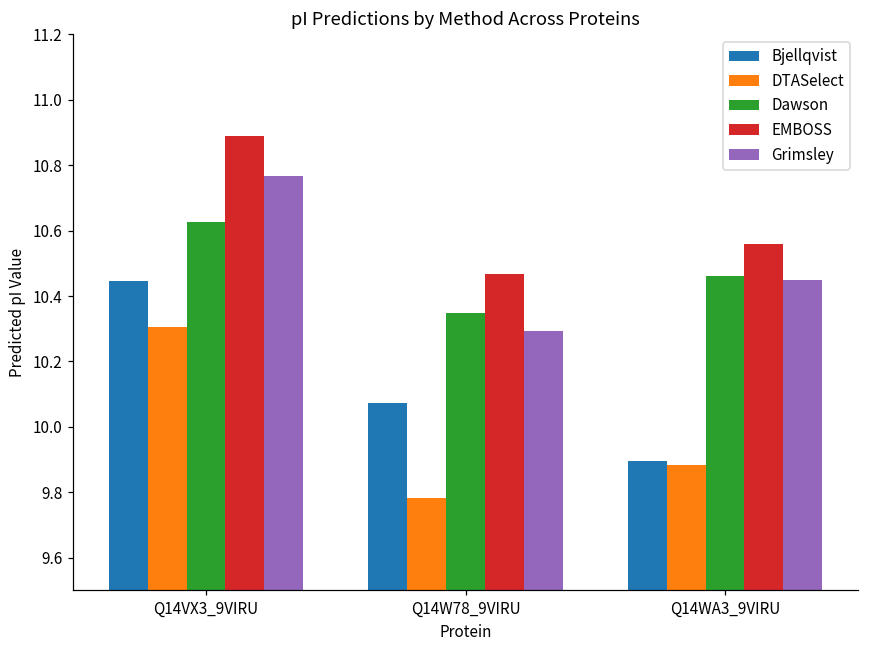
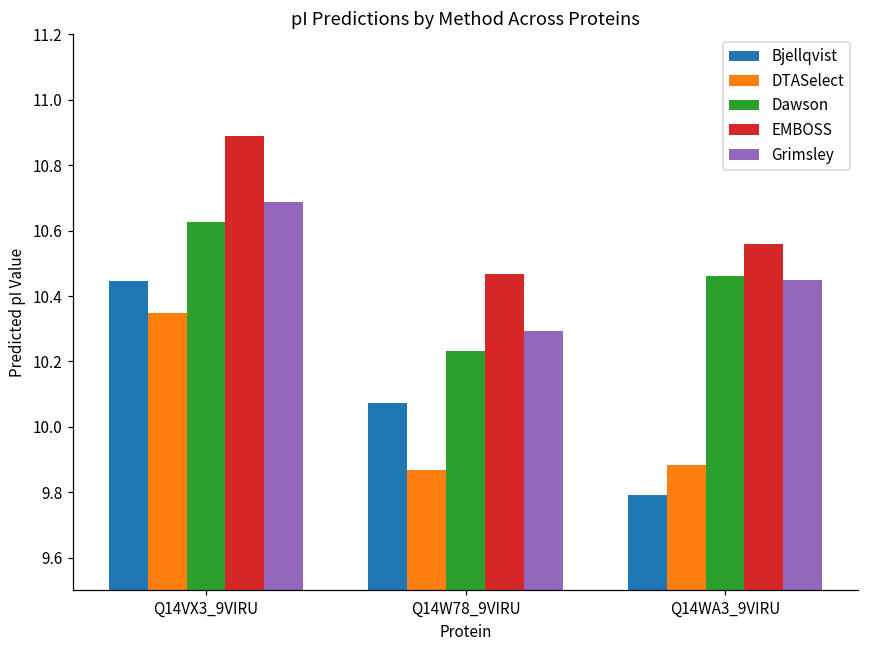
DTASelect, Q14VX3_9VIRU: 10.31 -> 10.35
Grimsley, Q14VX3_9VIRU: 10.77 -> 10.69
DTASelect, Q14W78_9VIRU: 9.78 -> 9.87
Dawson, Q14W78_9VIRU: 10.35 -> 10.23
Bjellqvist, Q14WA3_9VIRU: 9.90 -> 9.79
